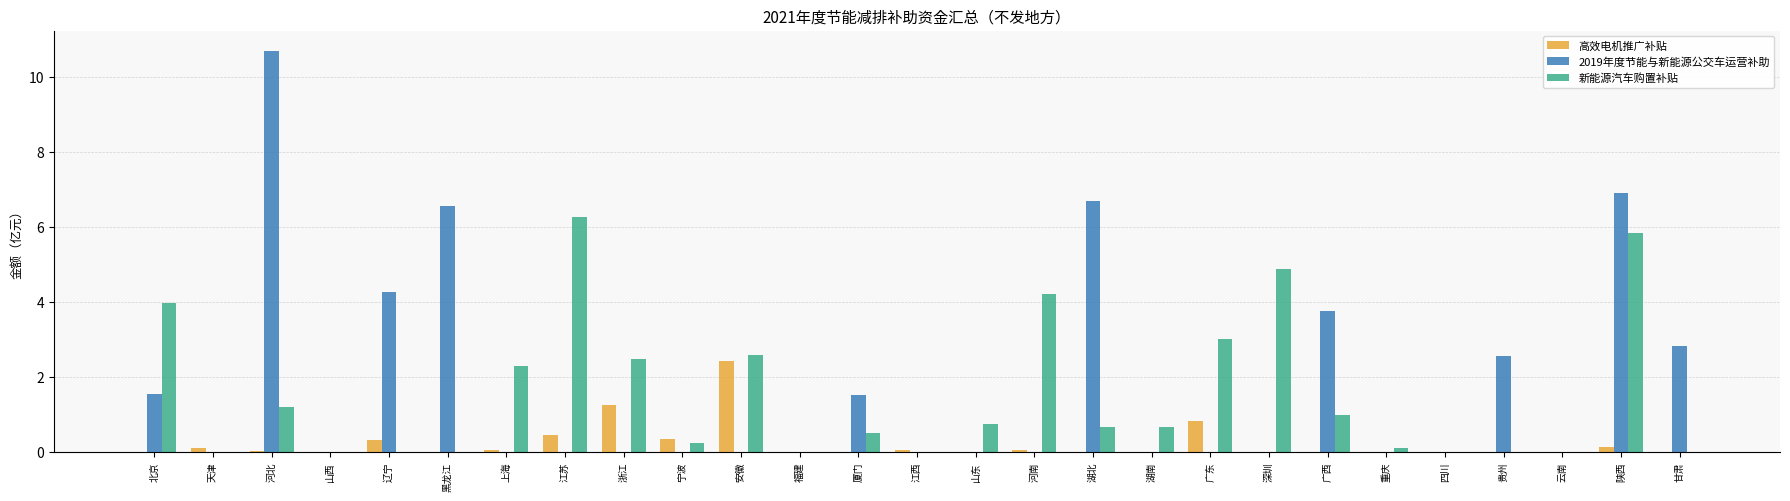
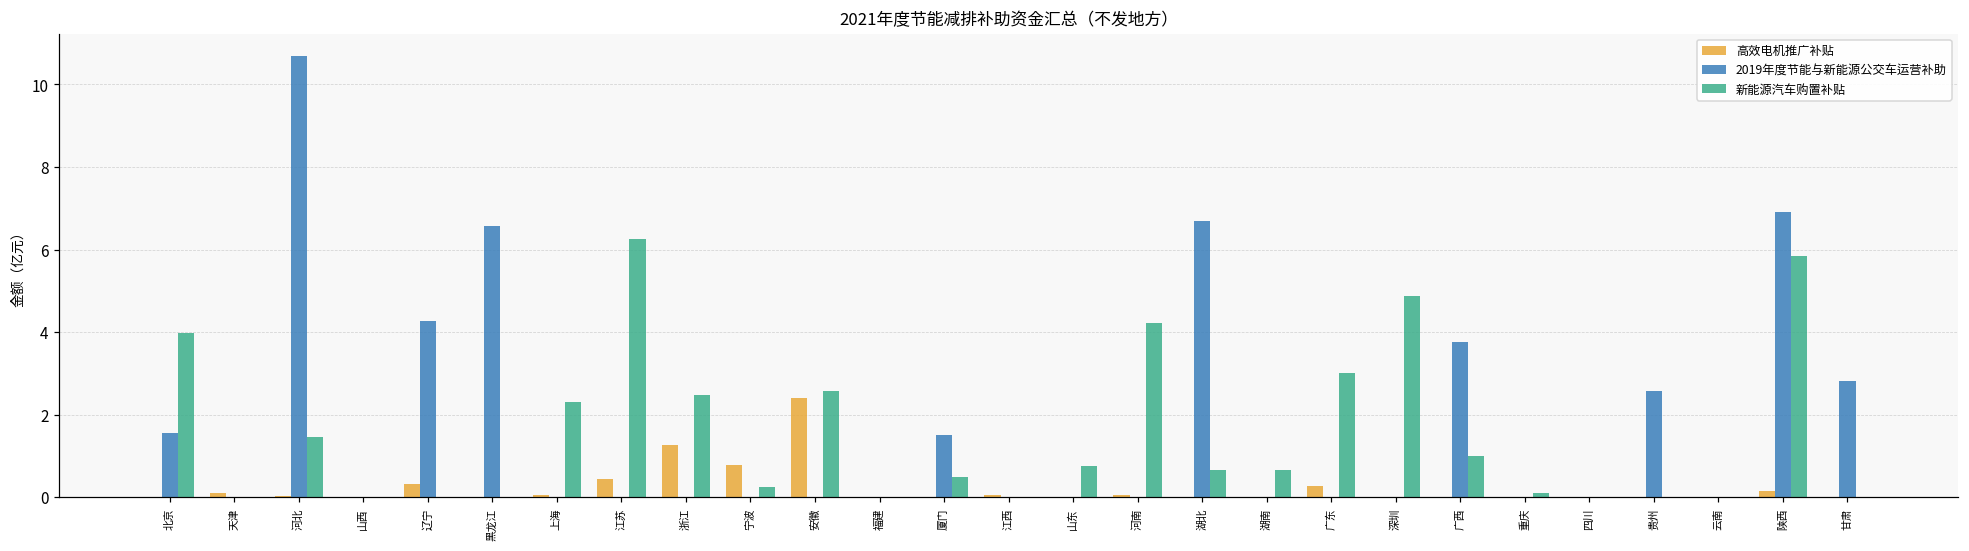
新能源汽车购置补贴, 河北: 1.2 -> 1.4
高效电机推广补贴, 宁波: 0.3 -> 0.8
高效电机推广补贴, 广东: 0.8 -> 0.3
